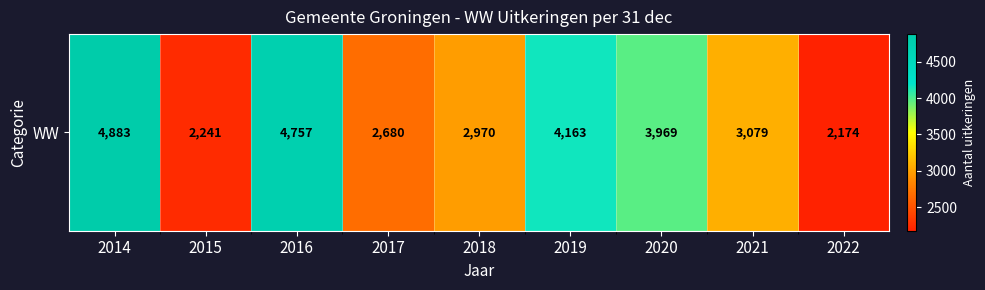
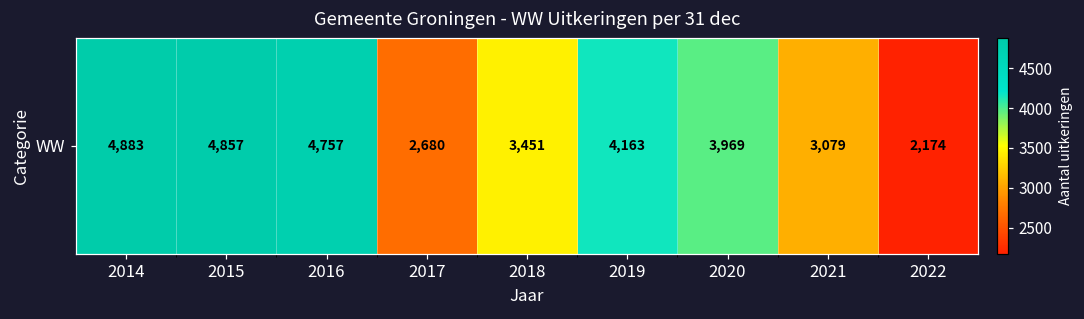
WW, 2015: 2,241 -> 4,857
WW, 2018: 2,970 -> 3,451
